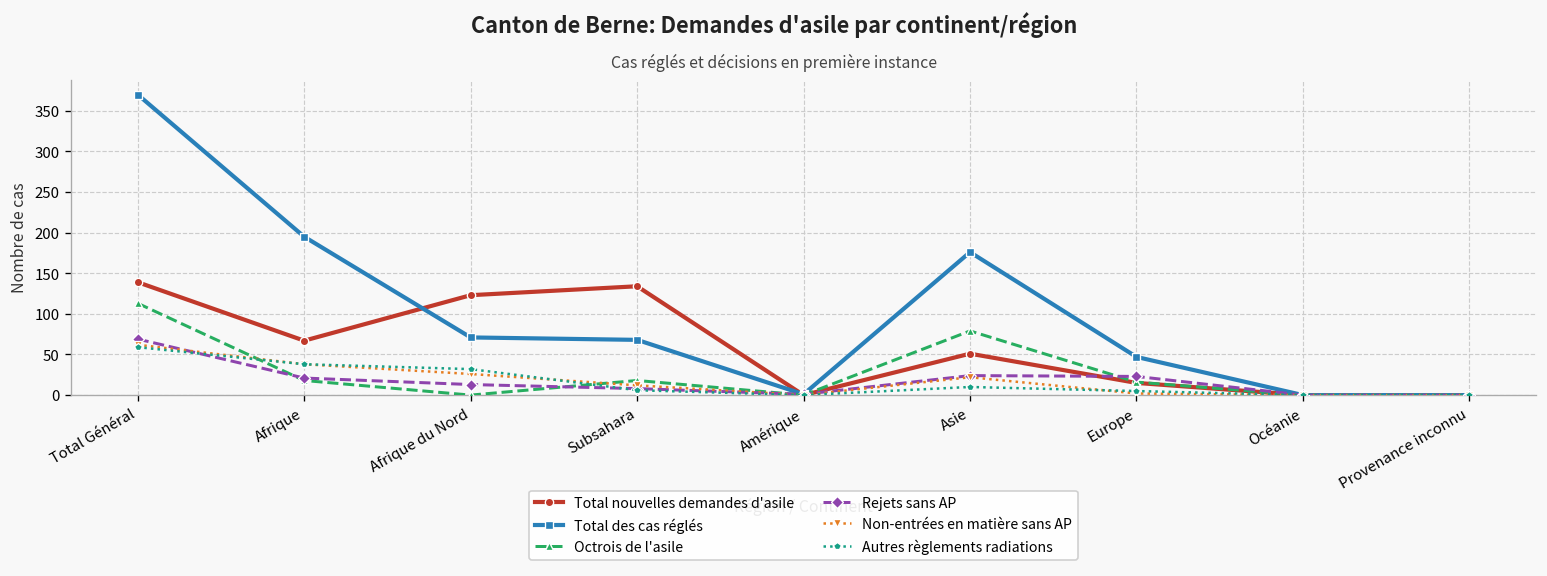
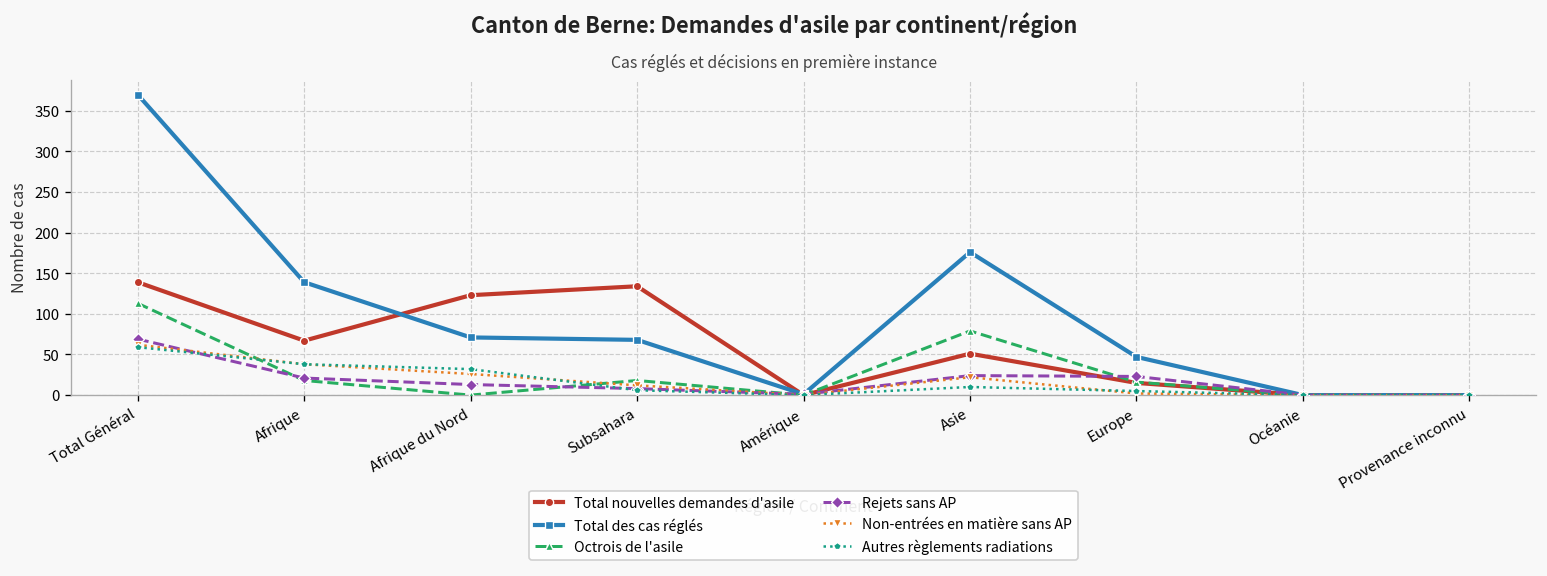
Total des cas réglés, Afrique: 200 -> 140
